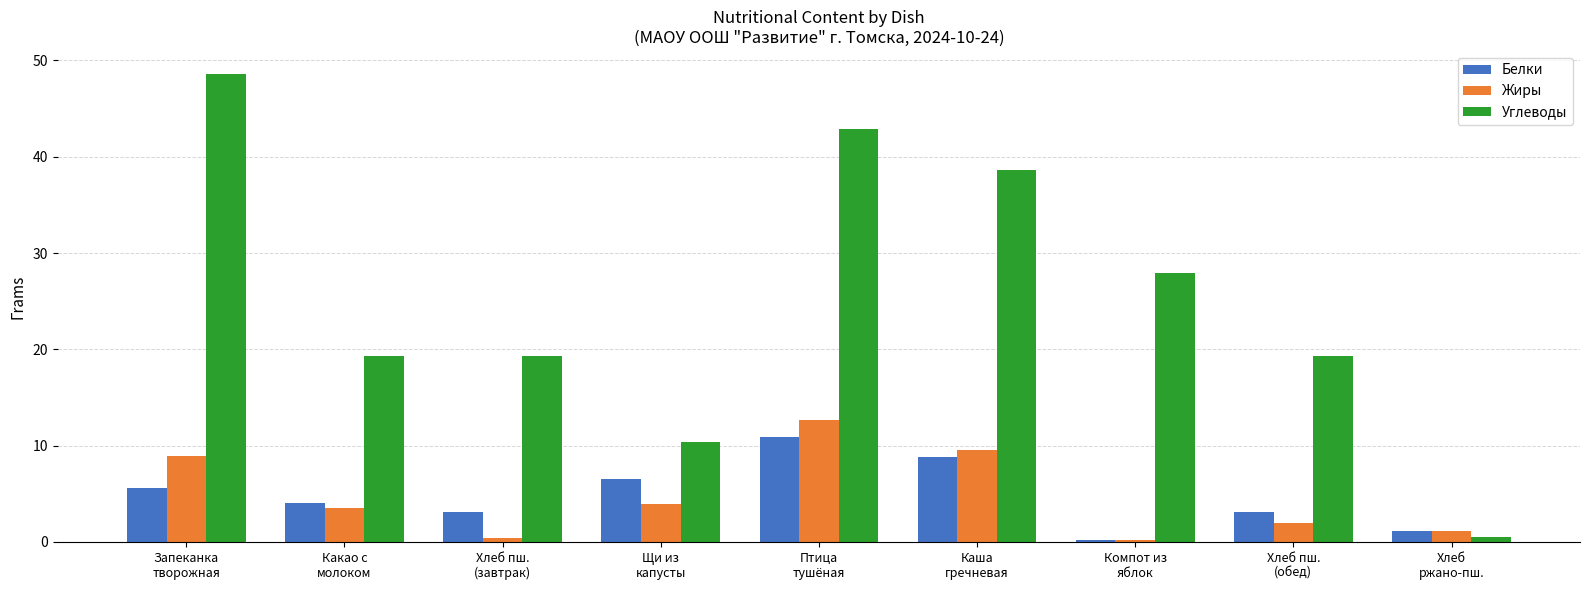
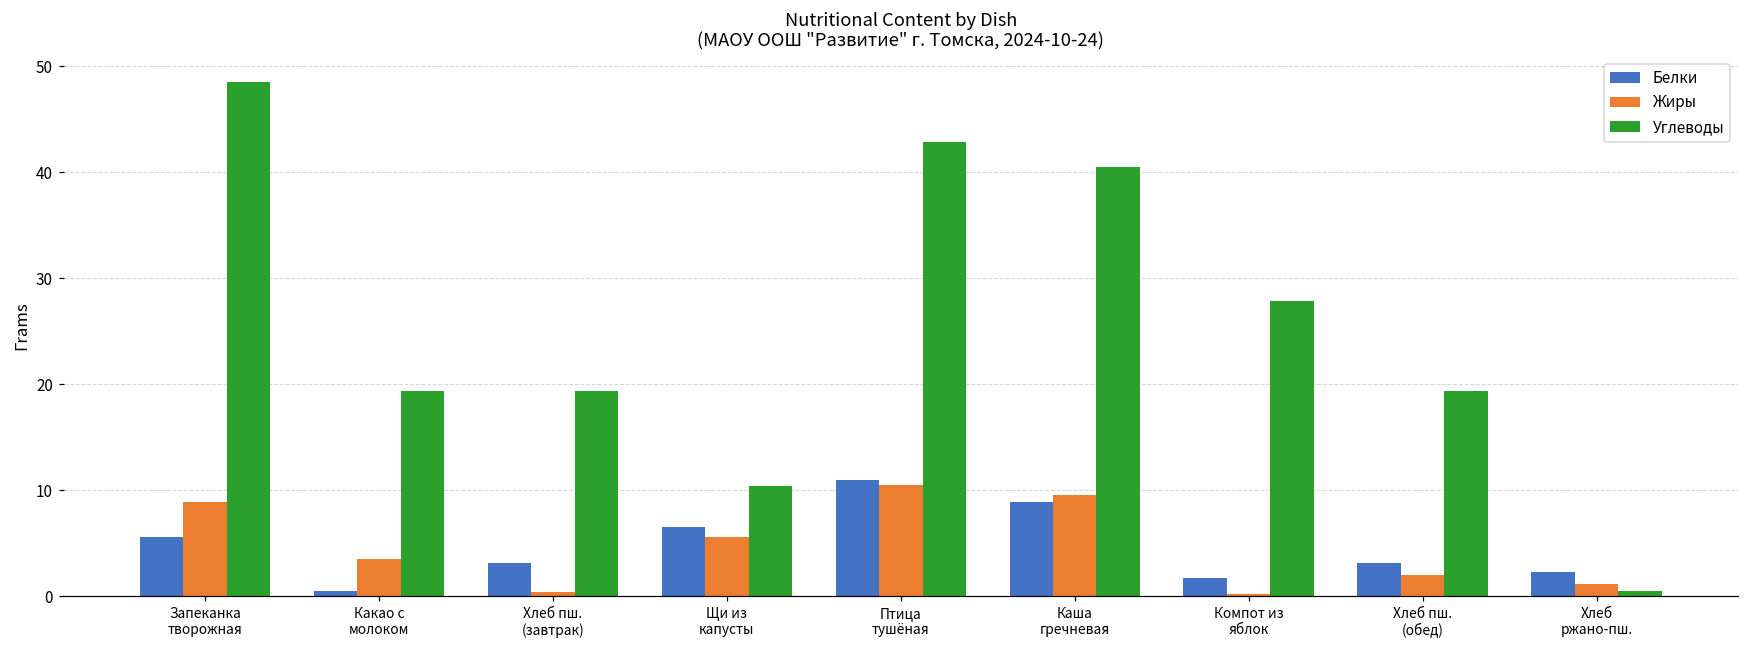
Белки, Какао с молоком: 4 -> 1
Жиры, Щи из капусты: 4 -> 6
Жиры, Птица тушёная: 13 -> 10
Углеводы, Каша гречневая: 39 -> 41
Белки, Компот из яблок: 0 -> 2
Белки, Хлеб ржано-пш.: 1 -> 2
